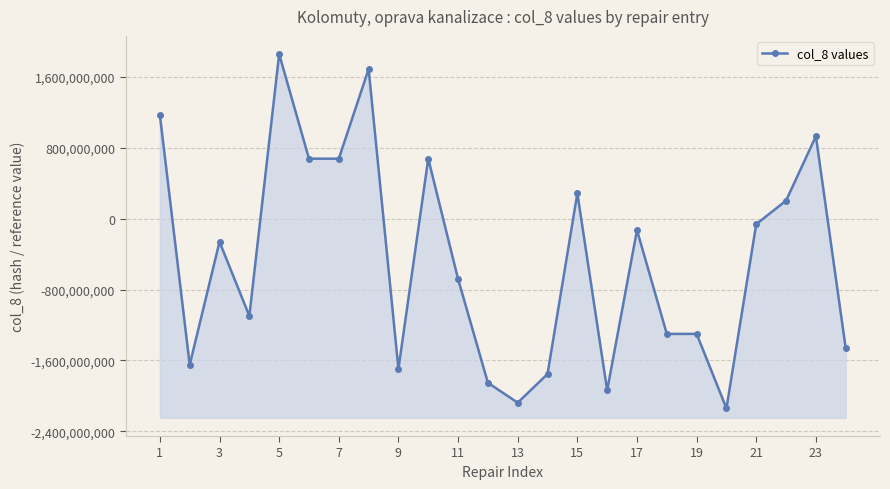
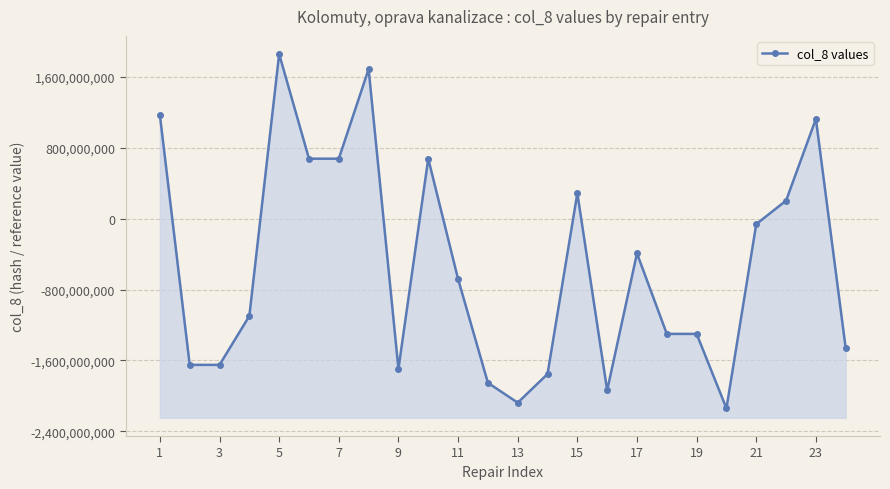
3: -300,000,000 -> -1,600,000,000
17: -100,000,000 -> -400,000,000
23: 900,000,000 -> 1,100,000,000
